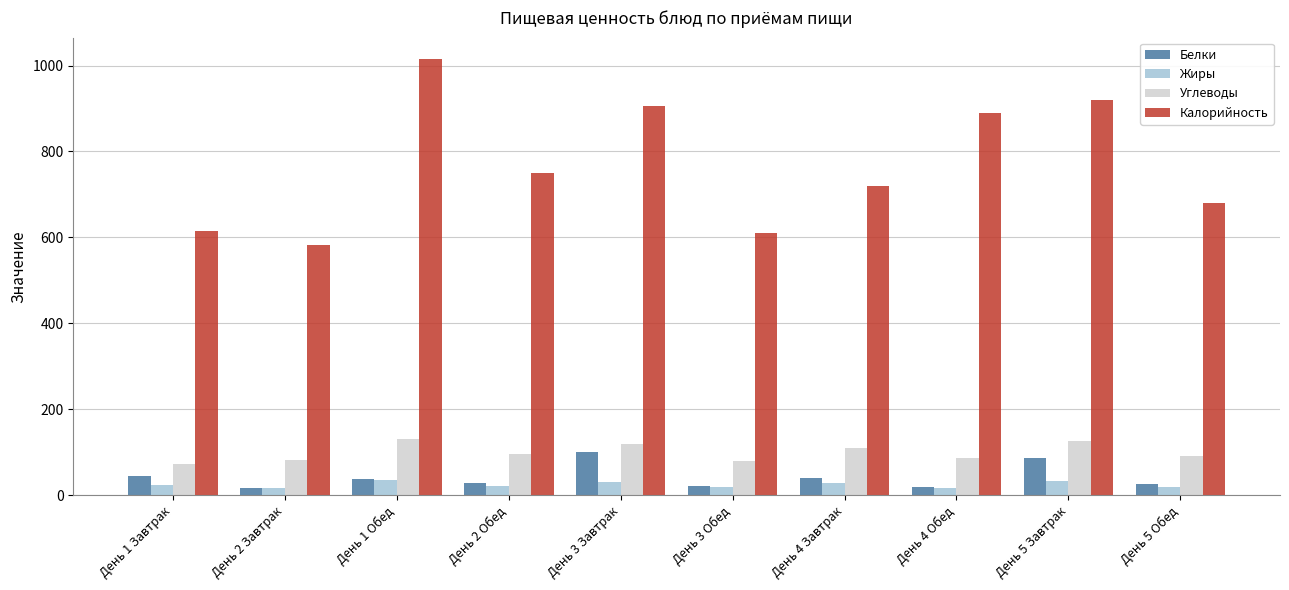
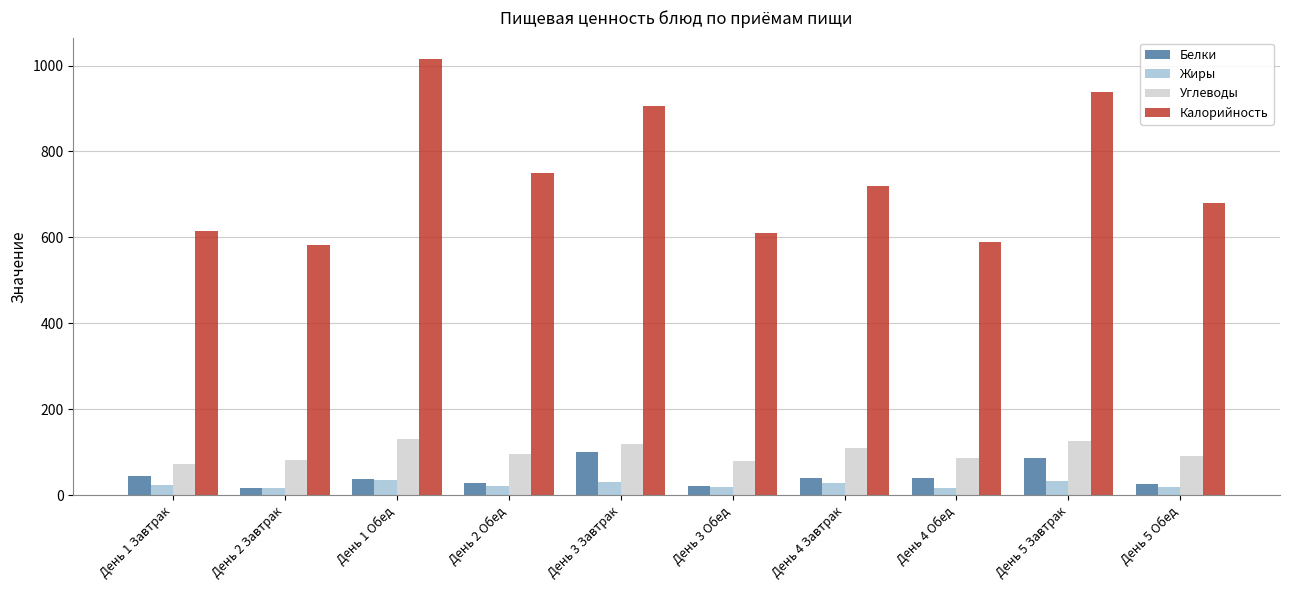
Белки, День 4 Обед: 20 -> 40
Калорийность, День 4 Обед: 890 -> 590
Калорийность, День 5 Завтрак: 920 -> 940
